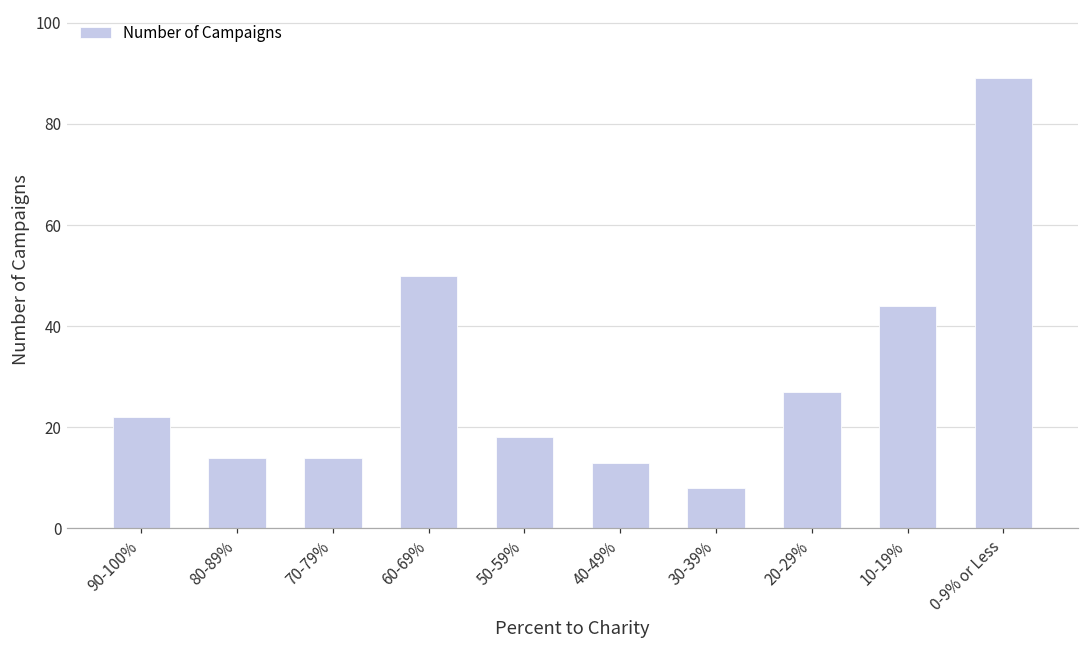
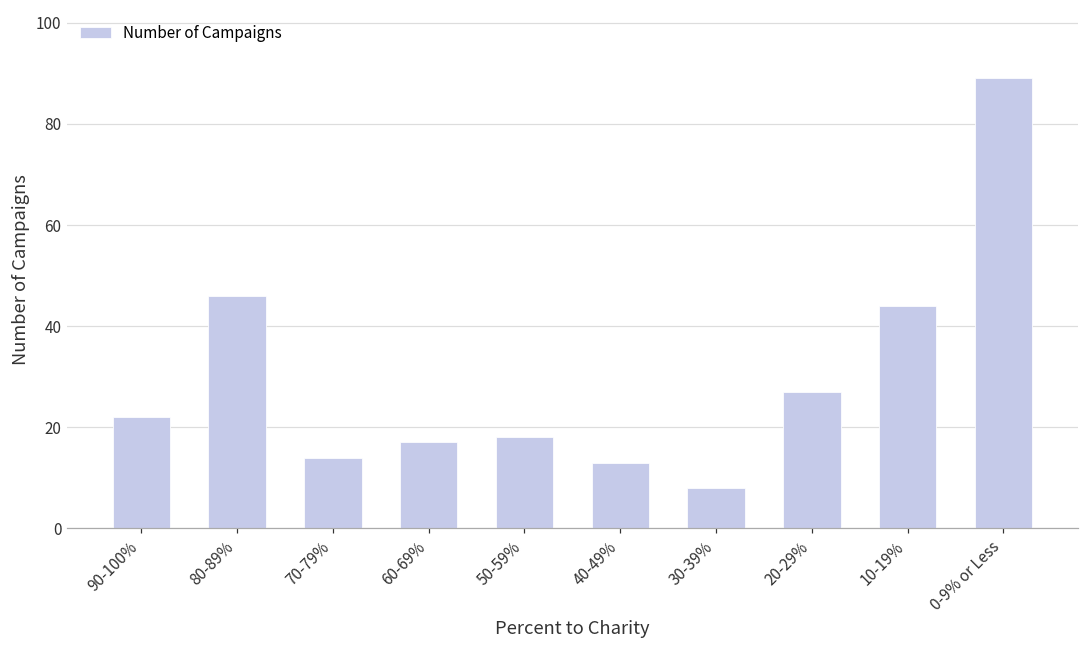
80-89%: 14 -> 46
60-69%: 50 -> 17
